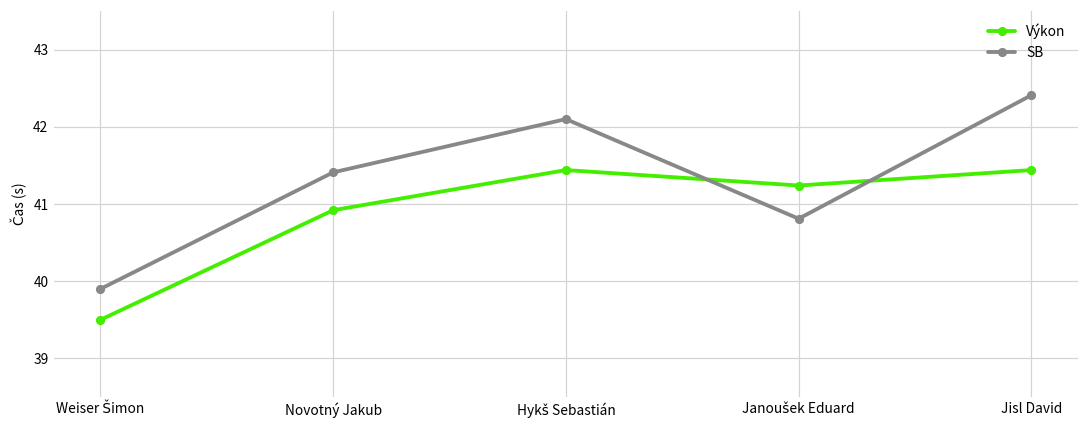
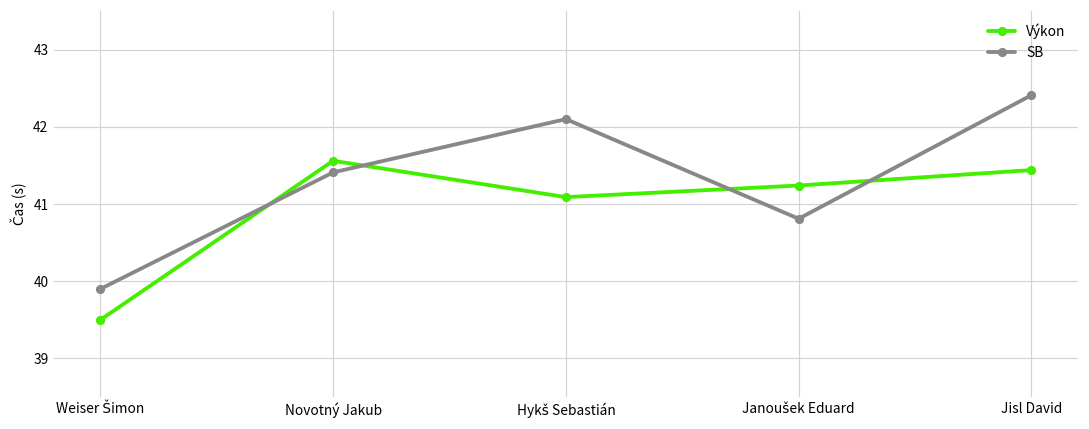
Výkon, Novotný Jakub: 40.9 -> 41.6
Výkon, Hykš Sebastián: 41.4 -> 41.1
